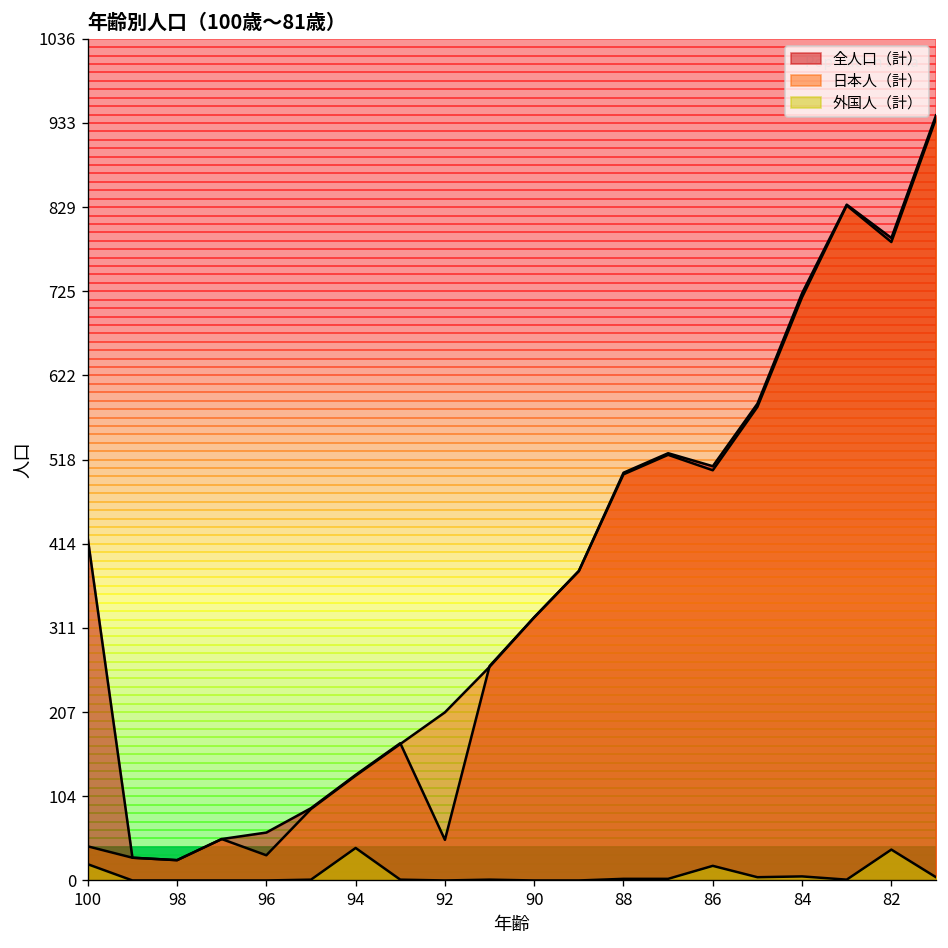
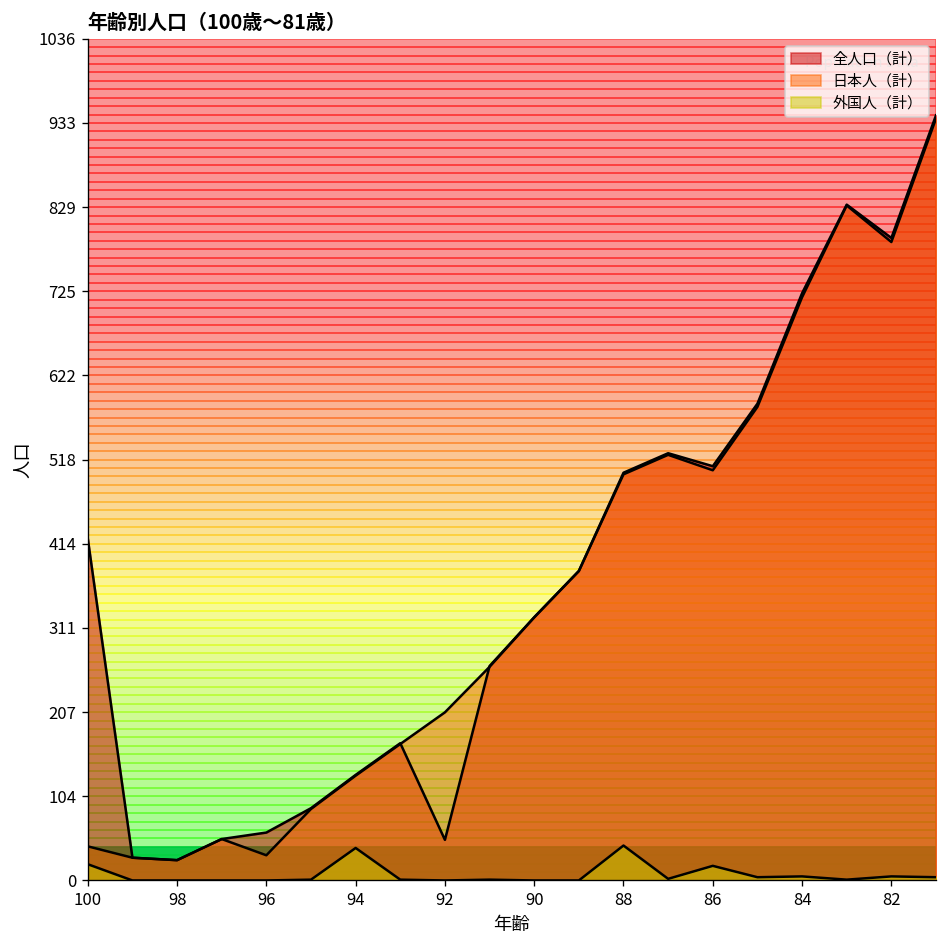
外国人（計）, 88: 0 -> 40
外国人（計）, 82: 40 -> 10
